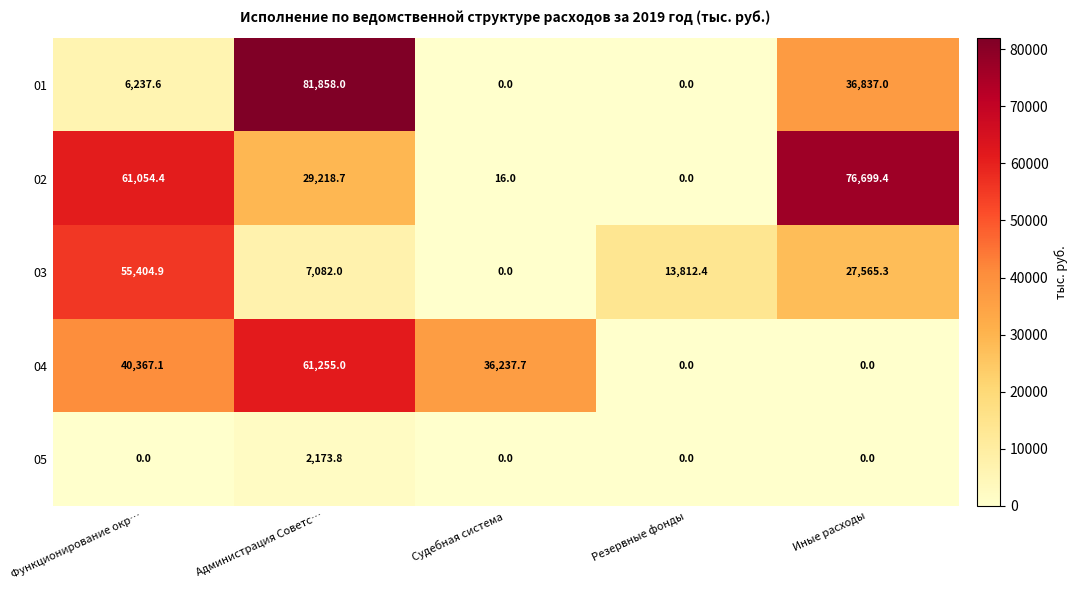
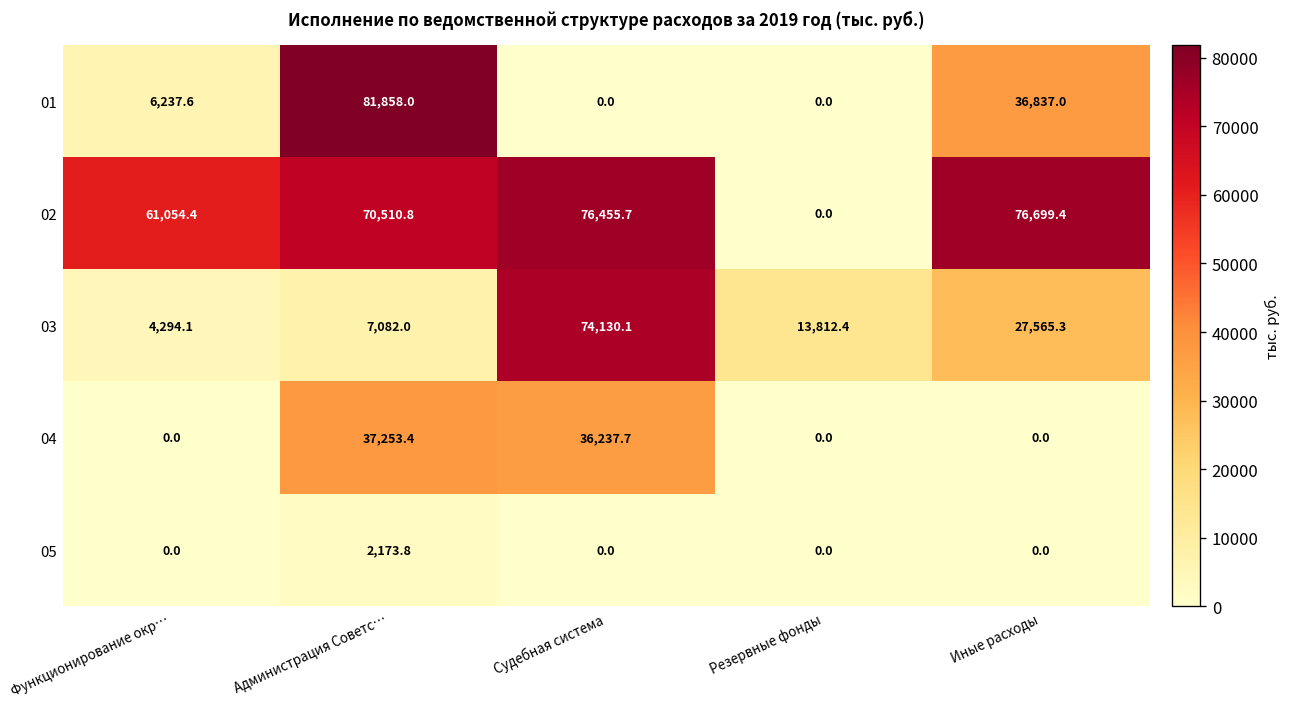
02, Администрация Советс…: 29,218.7 -> 70,510.8
02, Судебная система: 16.0 -> 76,455.7
03, Функционирование окр…: 55,404.9 -> 4,294.1
03, Судебная система: 0.0 -> 74,130.1
04, Функционирование окр…: 40,367.1 -> 0.0
04, Администрация Советс…: 61,255.0 -> 37,253.4
